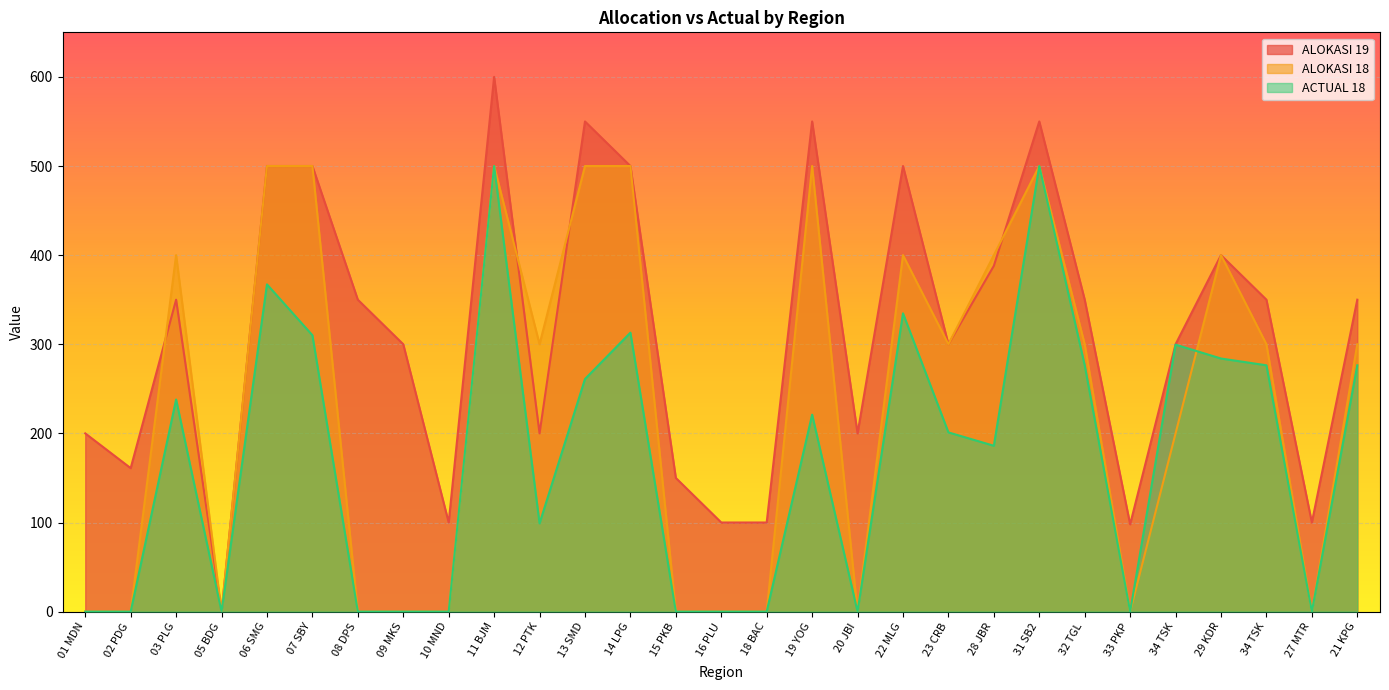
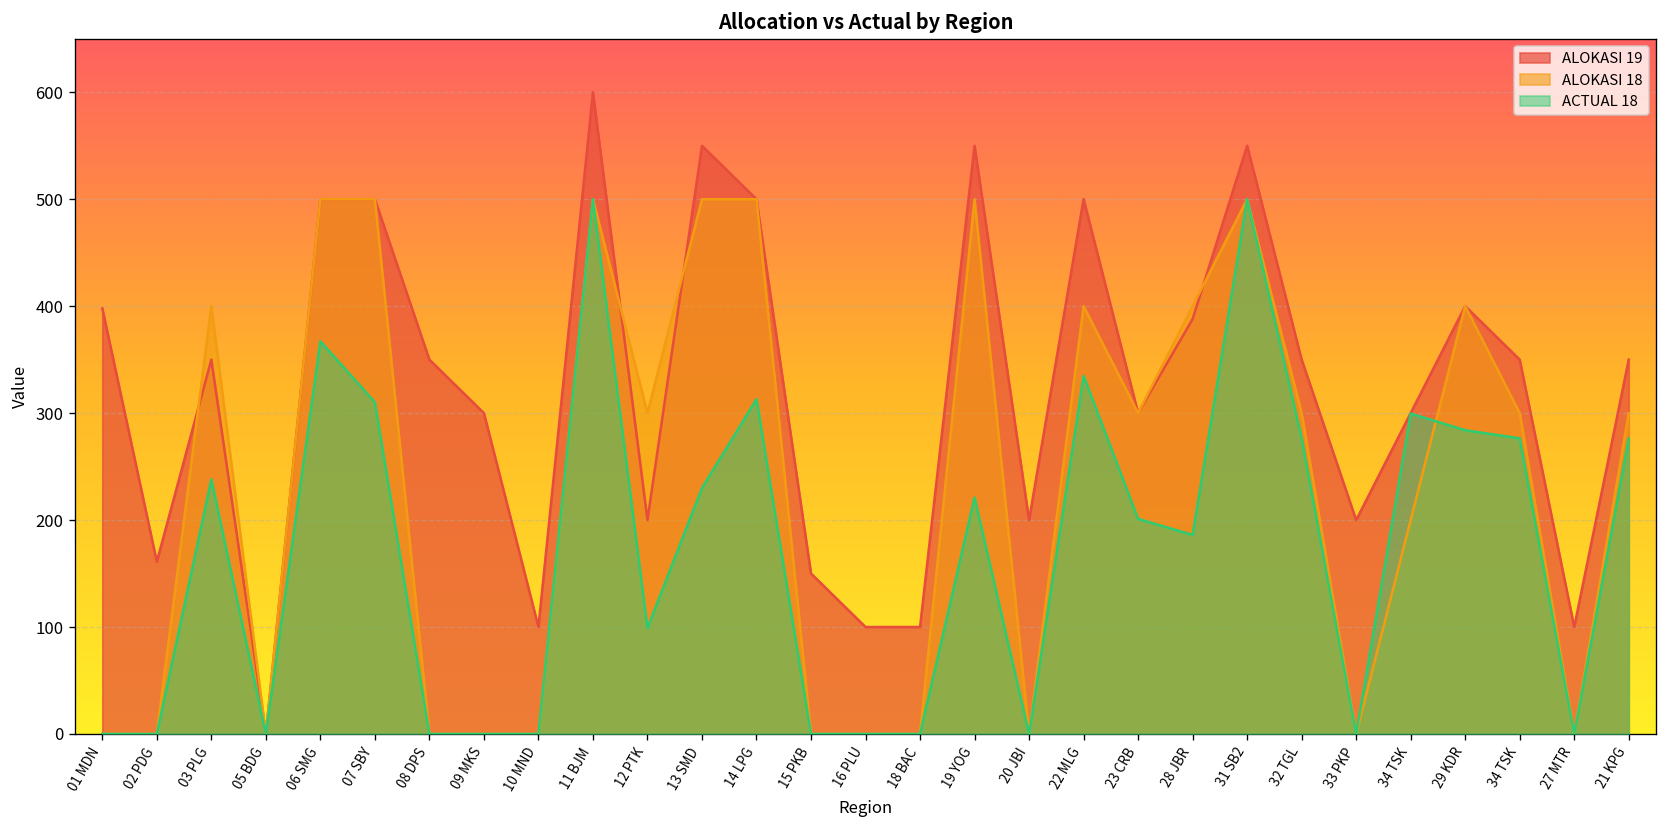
ALOKASI 19, 01 MDN: 200 -> 400
ACTUAL 18, 13 SMD: 260 -> 230
ALOKASI 19, 33 PKP: 100 -> 200
